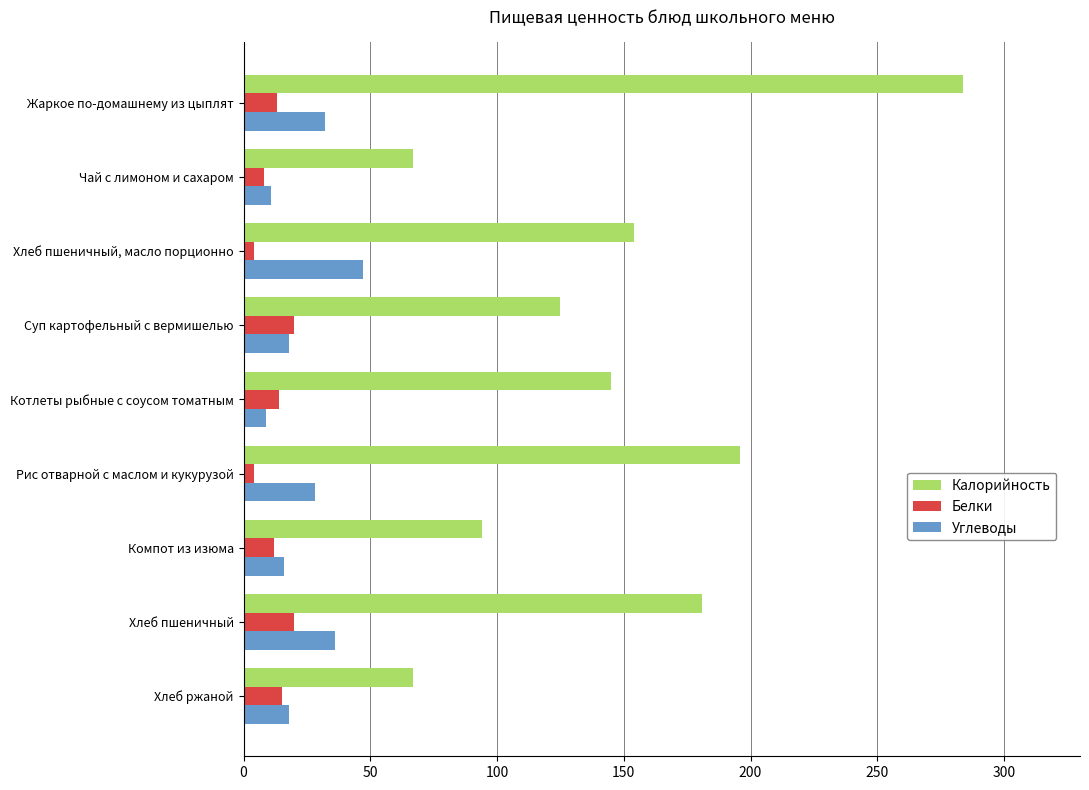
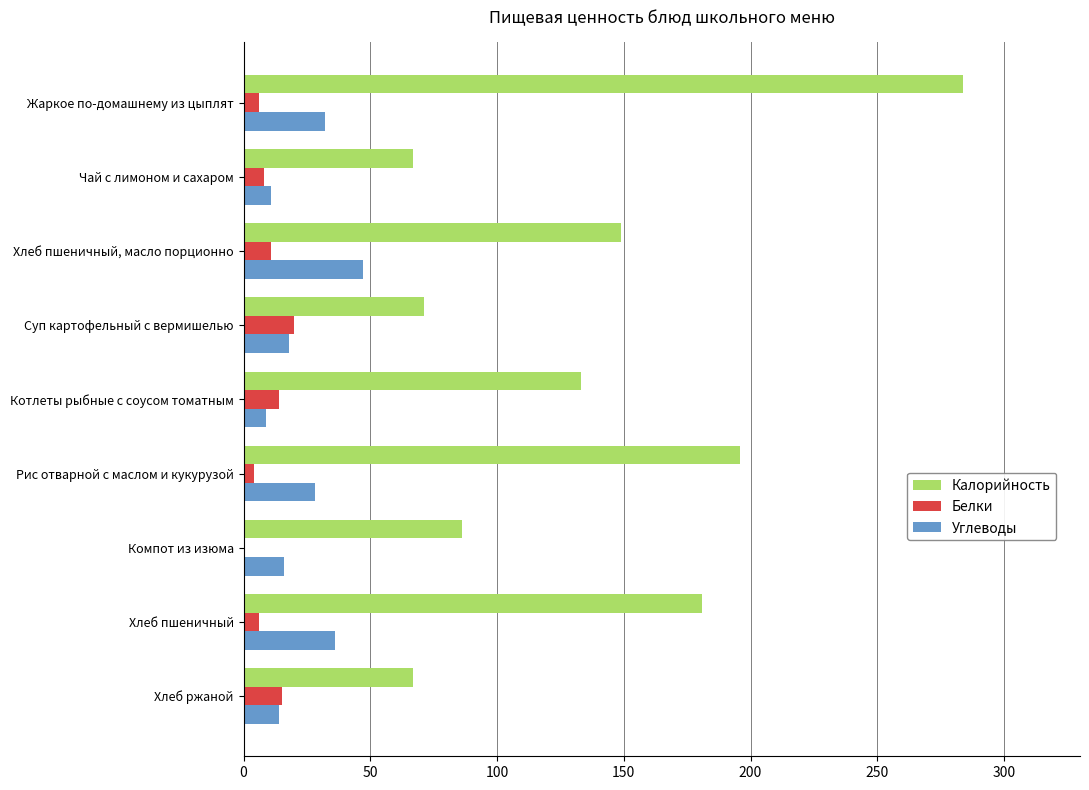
Белки, Жаркое по-домашнему из цыплят: 13 -> 6
Калорийность, Хлеб пшеничный, масло порционно: 154 -> 149
Белки, Хлеб пшеничный, масло порционно: 4 -> 11
Калорийность, Суп картофельный с вермишелью: 125 -> 71
Калорийность, Котлеты рыбные с соусом томатным: 145 -> 133
Калорийность, Компот из изюма: 94 -> 86
Белки, Компот из изюма: 12 -> 0
Белки, Хлеб пшеничный: 20 -> 6
Углеводы, Хлеб ржаной: 18 -> 14
